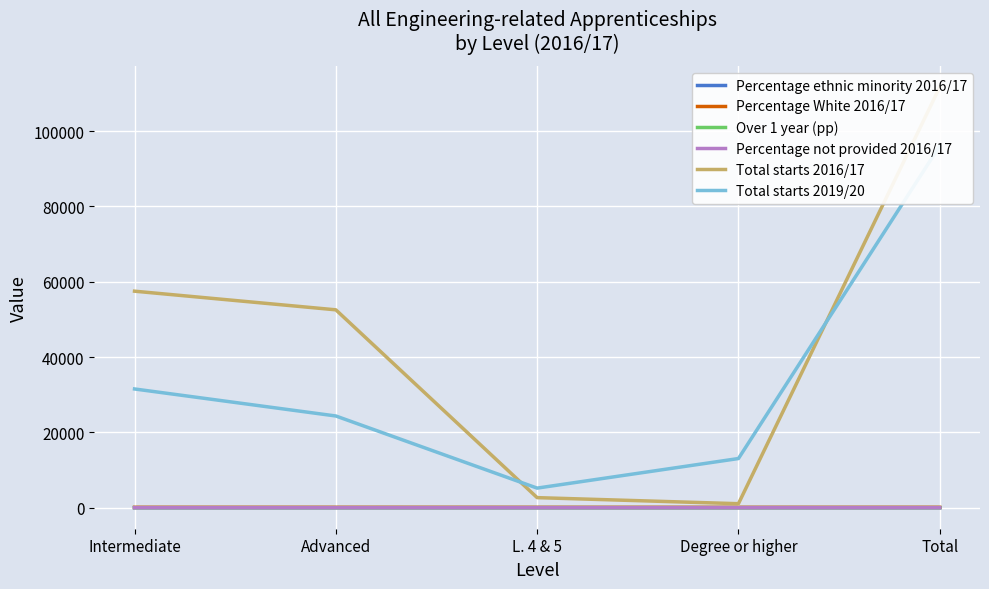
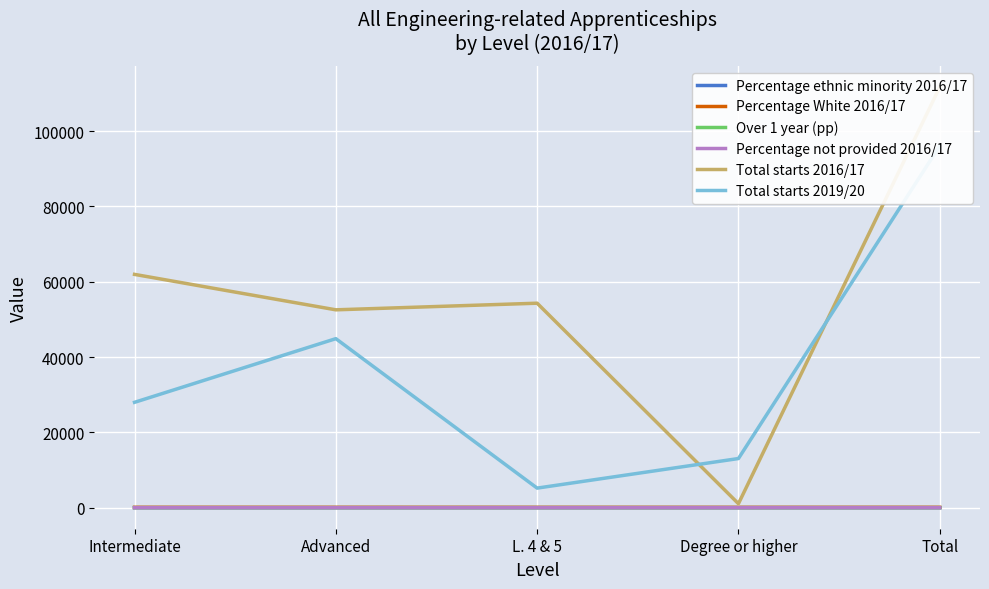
Total starts 2016/17, Intermediate: 57000 -> 62000
Total starts 2019/20, Intermediate: 32000 -> 28000
Total starts 2019/20, Advanced: 24000 -> 45000
Total starts 2016/17, L. 4 & 5: 3000 -> 54000
